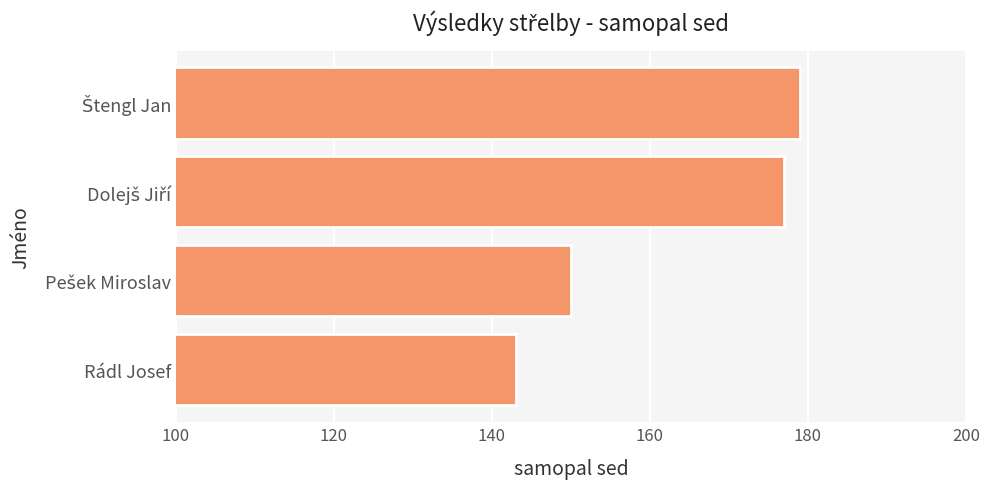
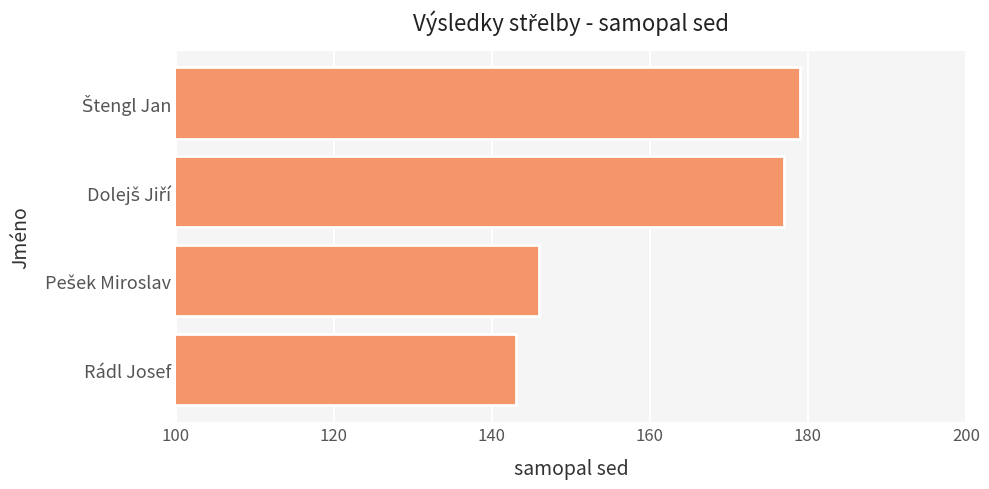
Pešek Miroslav: 150 -> 146
